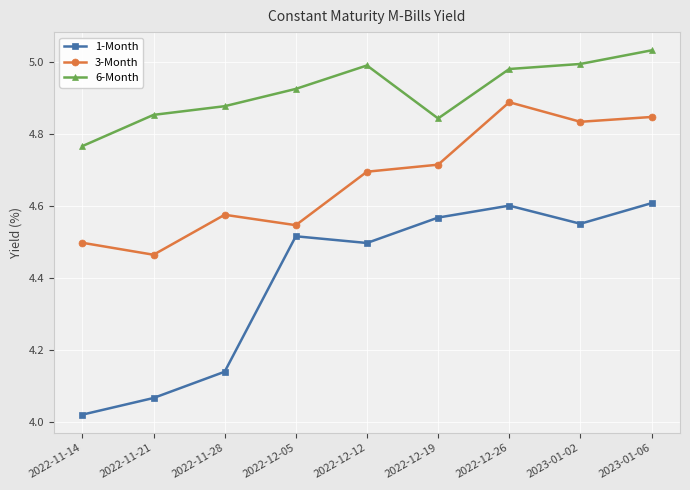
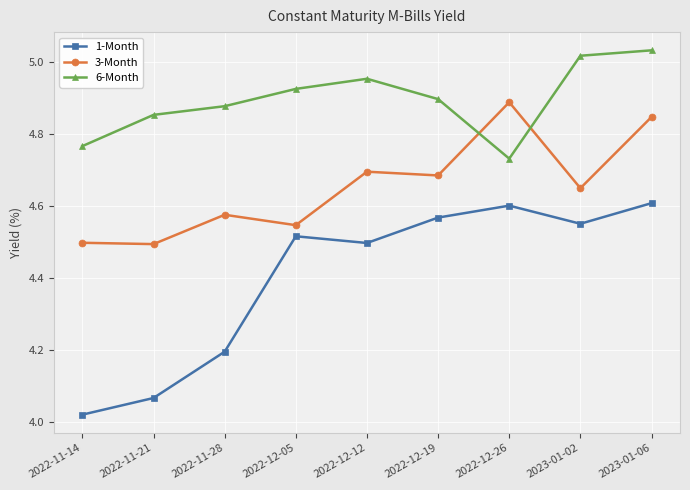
3-Month, 2022-11-21: 4.46 -> 4.49
1-Month, 2022-11-28: 4.14 -> 4.20
6-Month, 2022-12-12: 4.99 -> 4.95
3-Month, 2022-12-19: 4.71 -> 4.68
6-Month, 2022-12-19: 4.84 -> 4.90
6-Month, 2022-12-26: 4.98 -> 4.73
3-Month, 2023-01-02: 4.83 -> 4.65
6-Month, 2023-01-02: 4.99 -> 5.02
